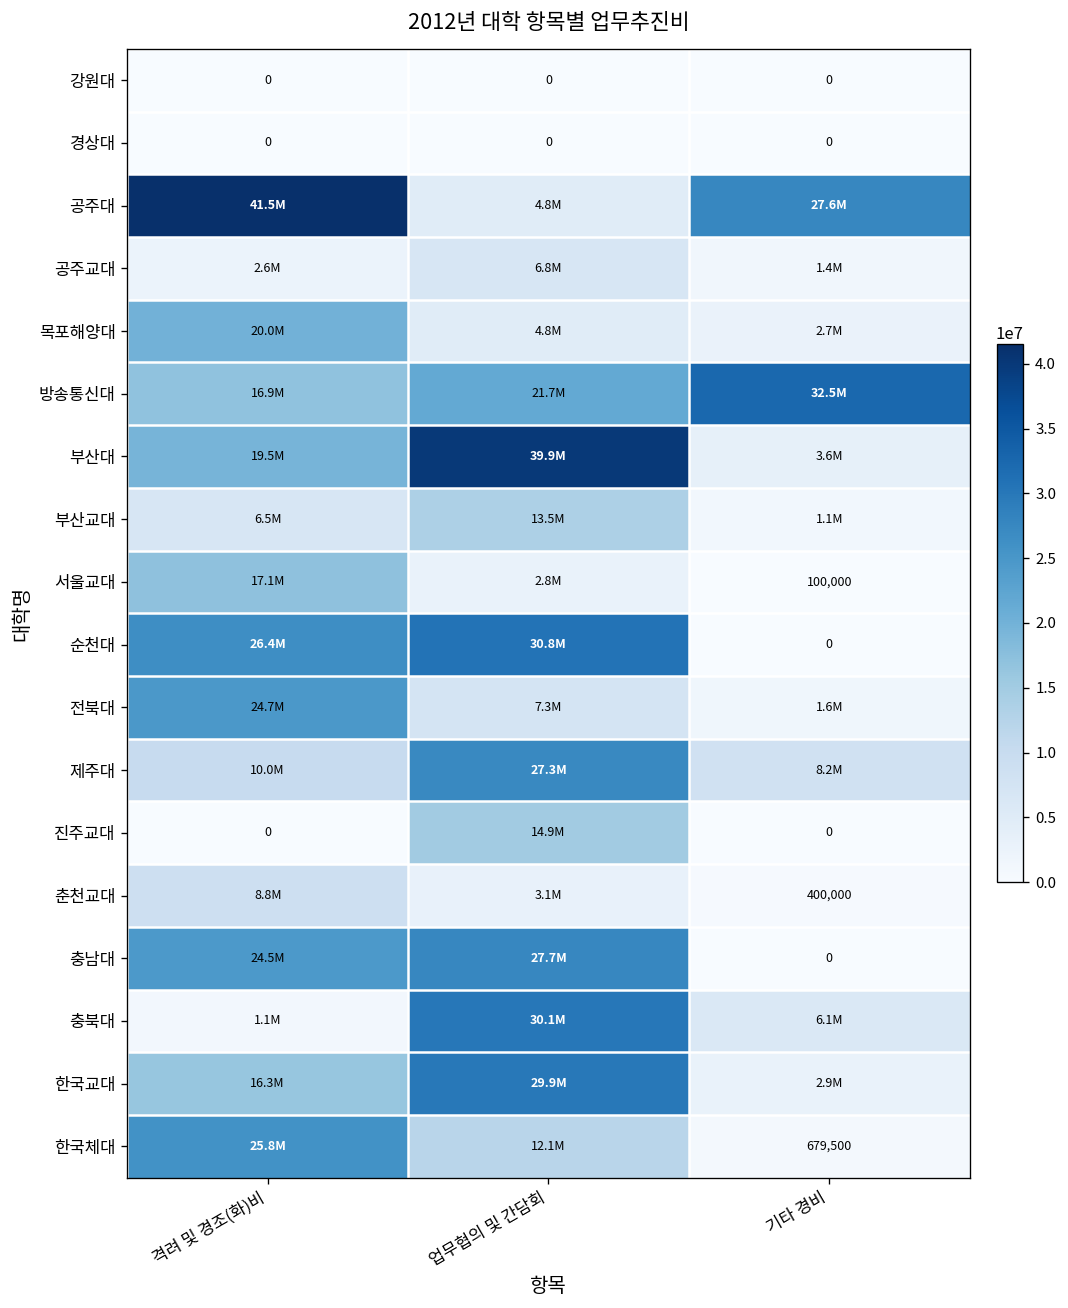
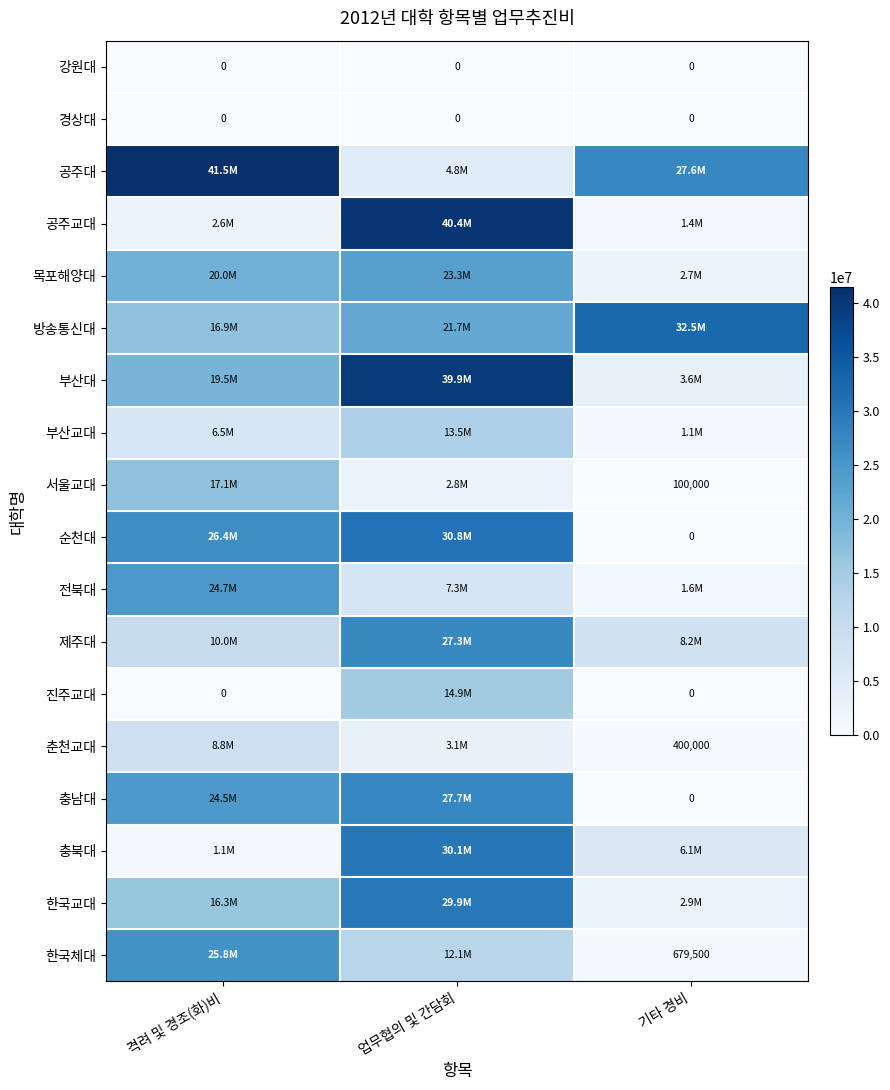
공주교대, 업무협의 및 간담회: 6.8M -> 40.4M
목포해양대, 업무협의 및 간담회: 4.8M -> 23.3M
